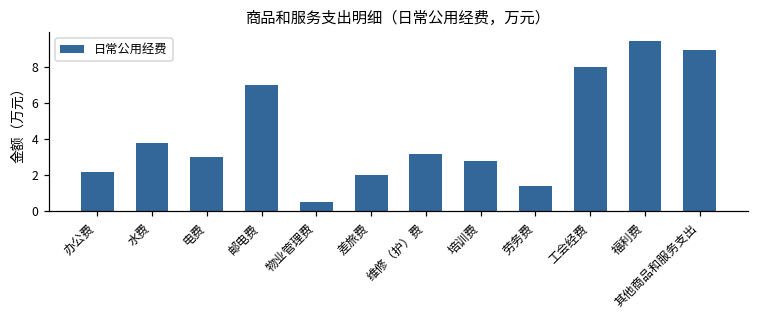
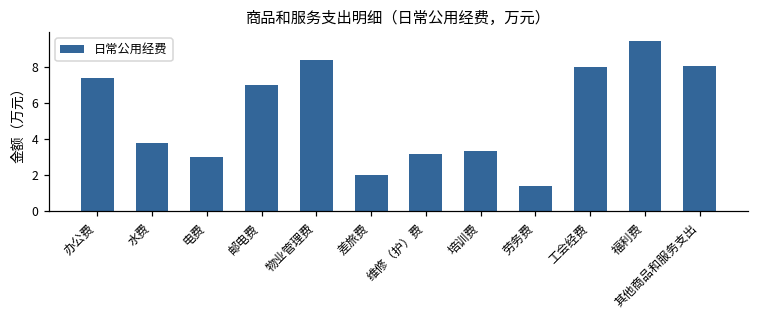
办公费: 2.2 -> 7.4
物业管理费: 0.5 -> 8.4
培训费: 2.8 -> 3.3
其他商品和服务支出: 8.9 -> 8.0
